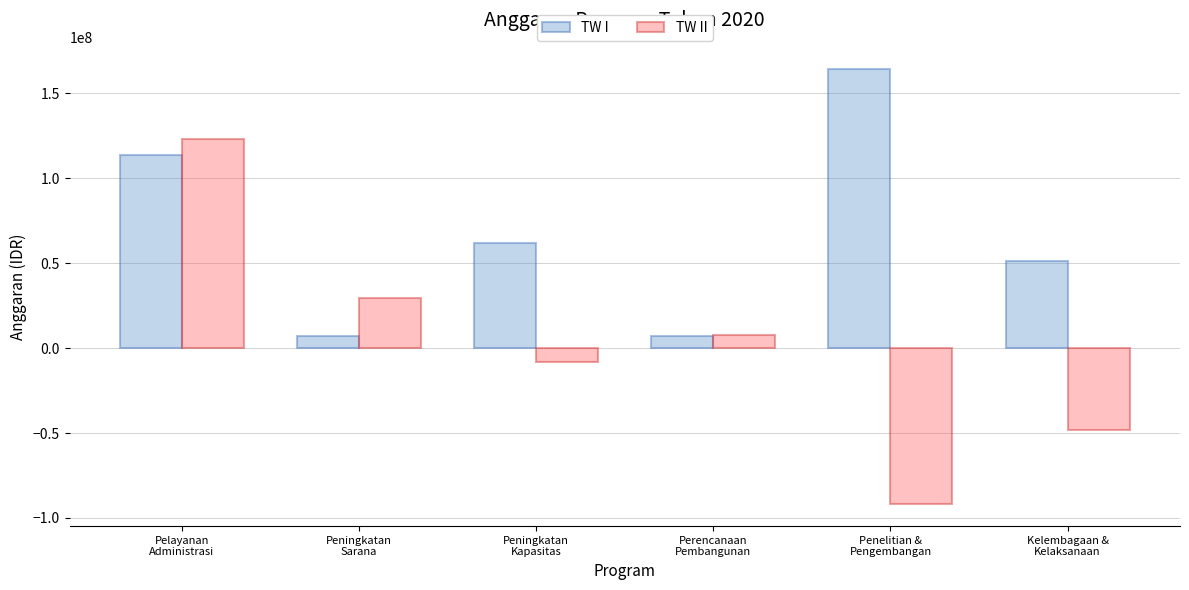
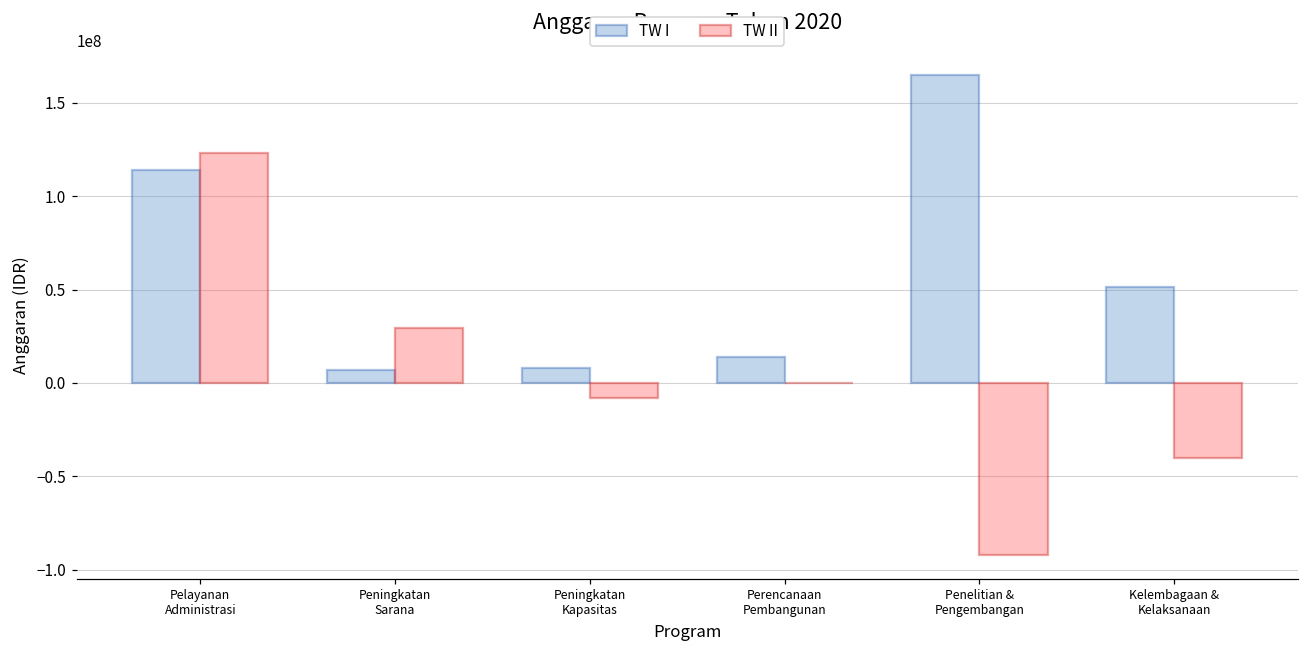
TW I, Peningkatan Kapasitas: 62000000 -> 8000000
TW I, Perencanaan Pembangunan: 7000000 -> 14000000
TW II, Perencanaan Pembangunan: 8000000 -> 0
TW II, Kelembagaan & Kelaksanaan: -48000000 -> -40000000
